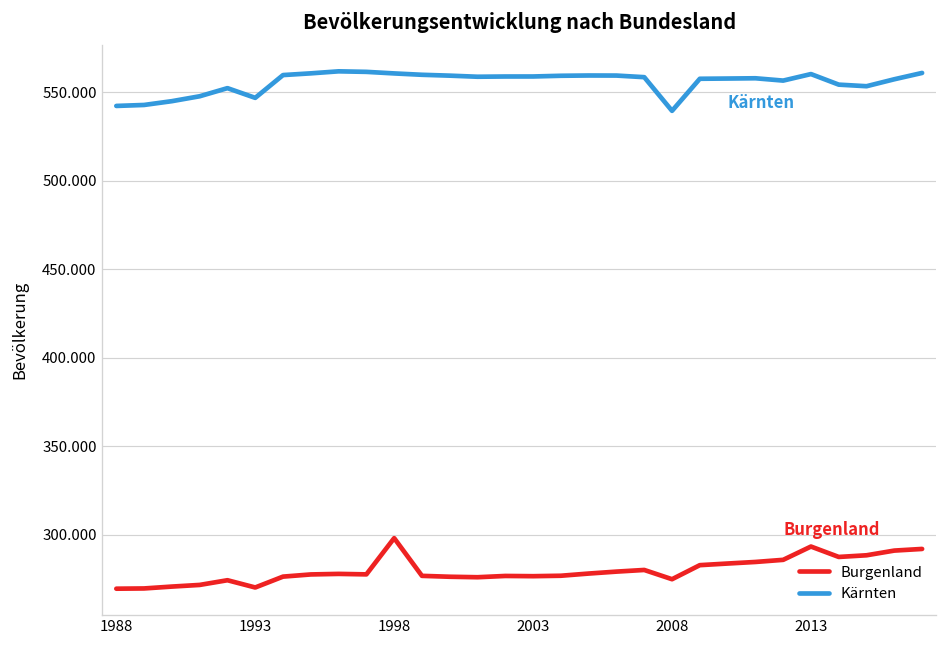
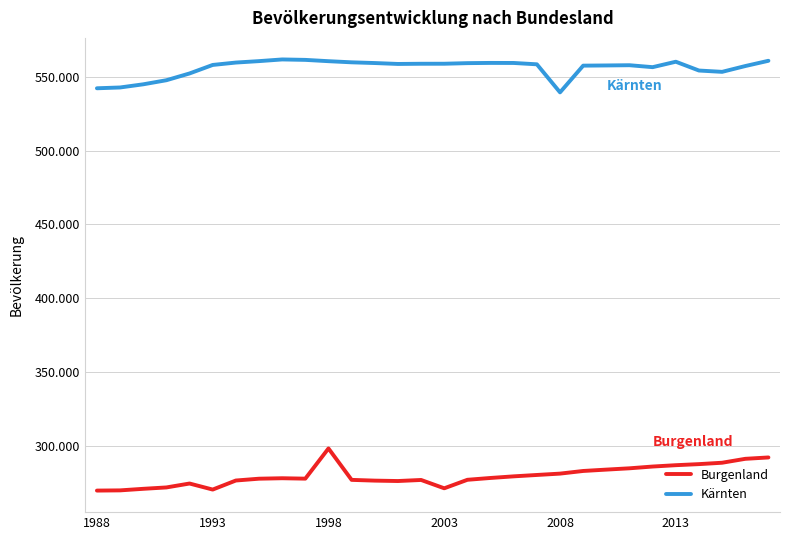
Kärnten, 1993: 547 -> 558
Burgenland, 2003: 277 -> 271
Burgenland, 2008: 275 -> 281
Burgenland, 2013: 293 -> 287
